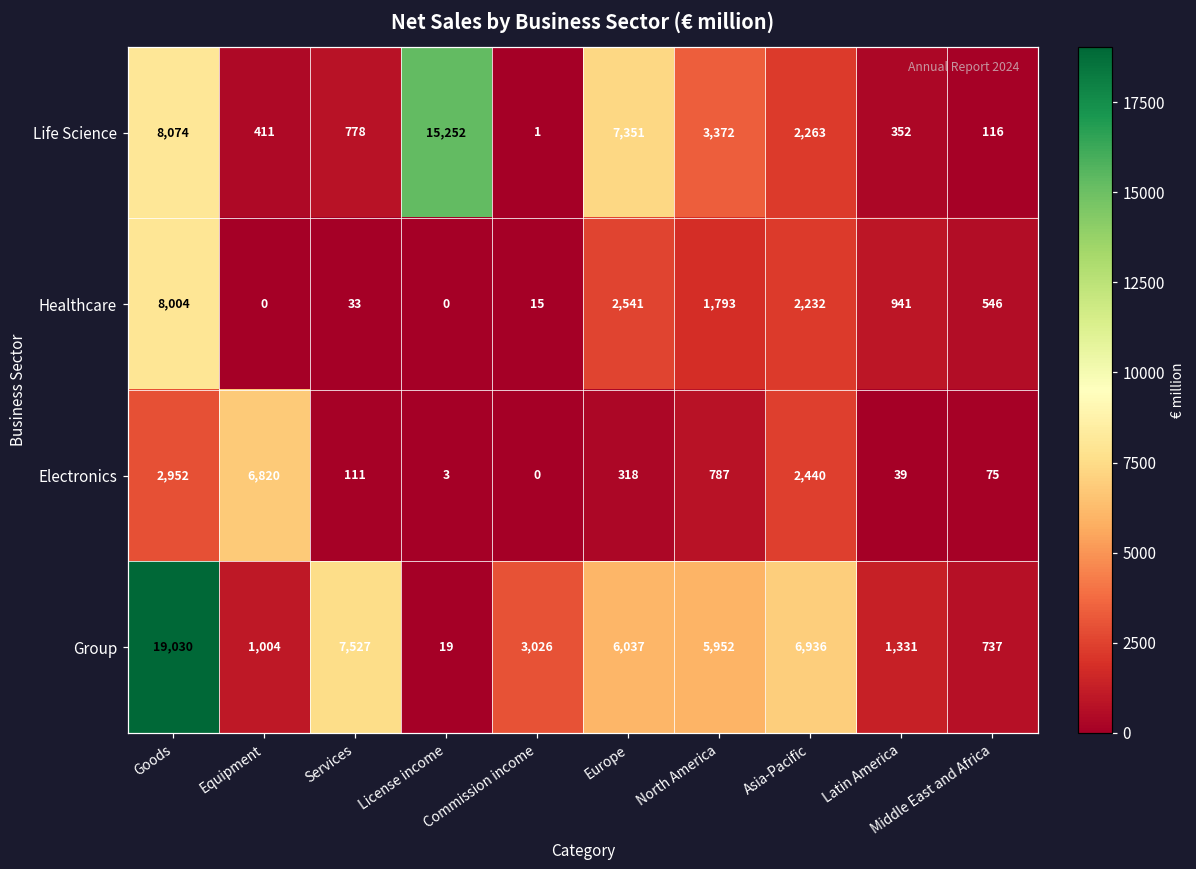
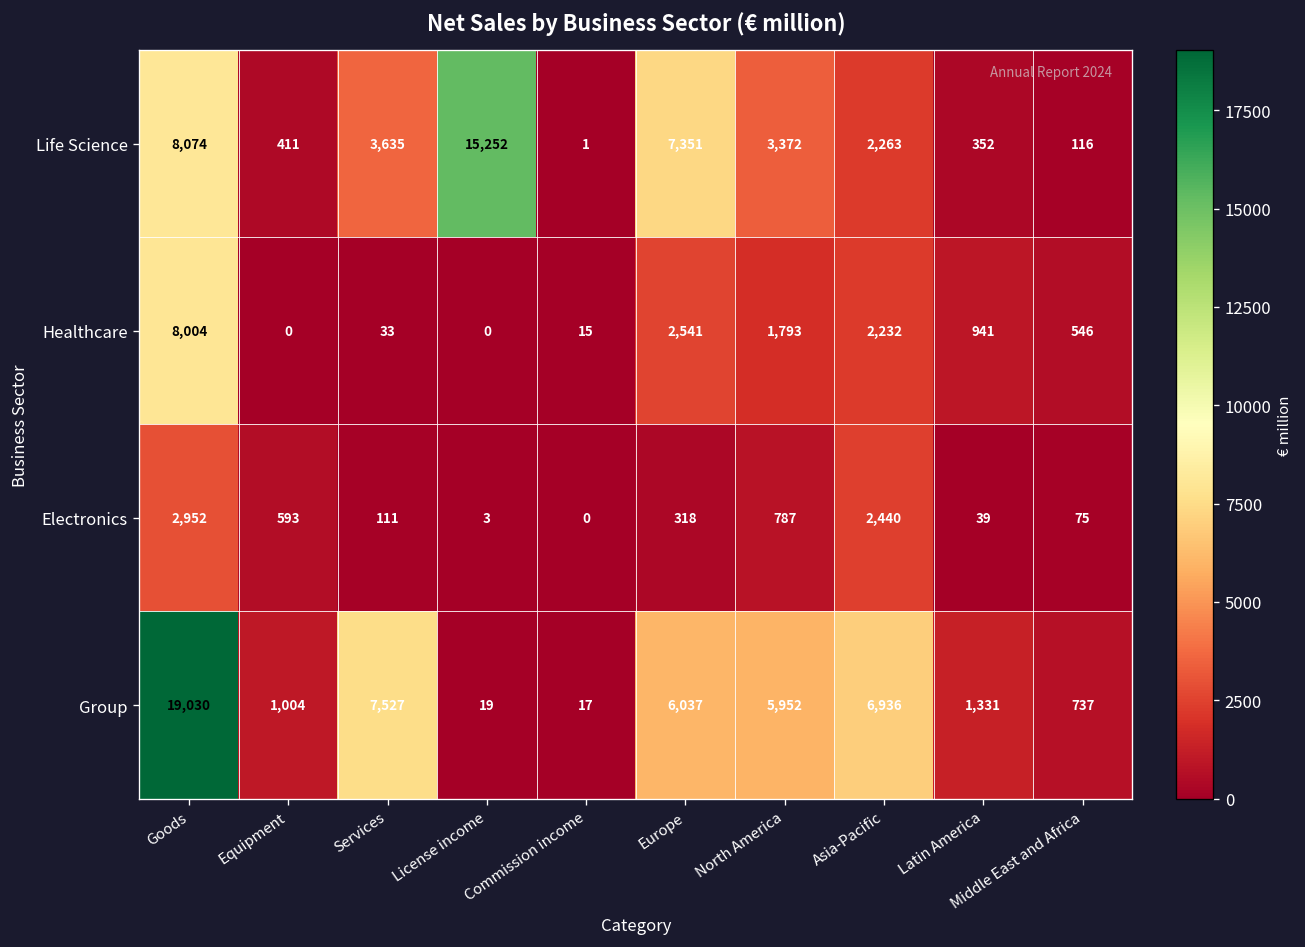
Life Science, Services: 778 -> 3,635
Electronics, Equipment: 6,820 -> 593
Group, Commission income: 3,026 -> 17
